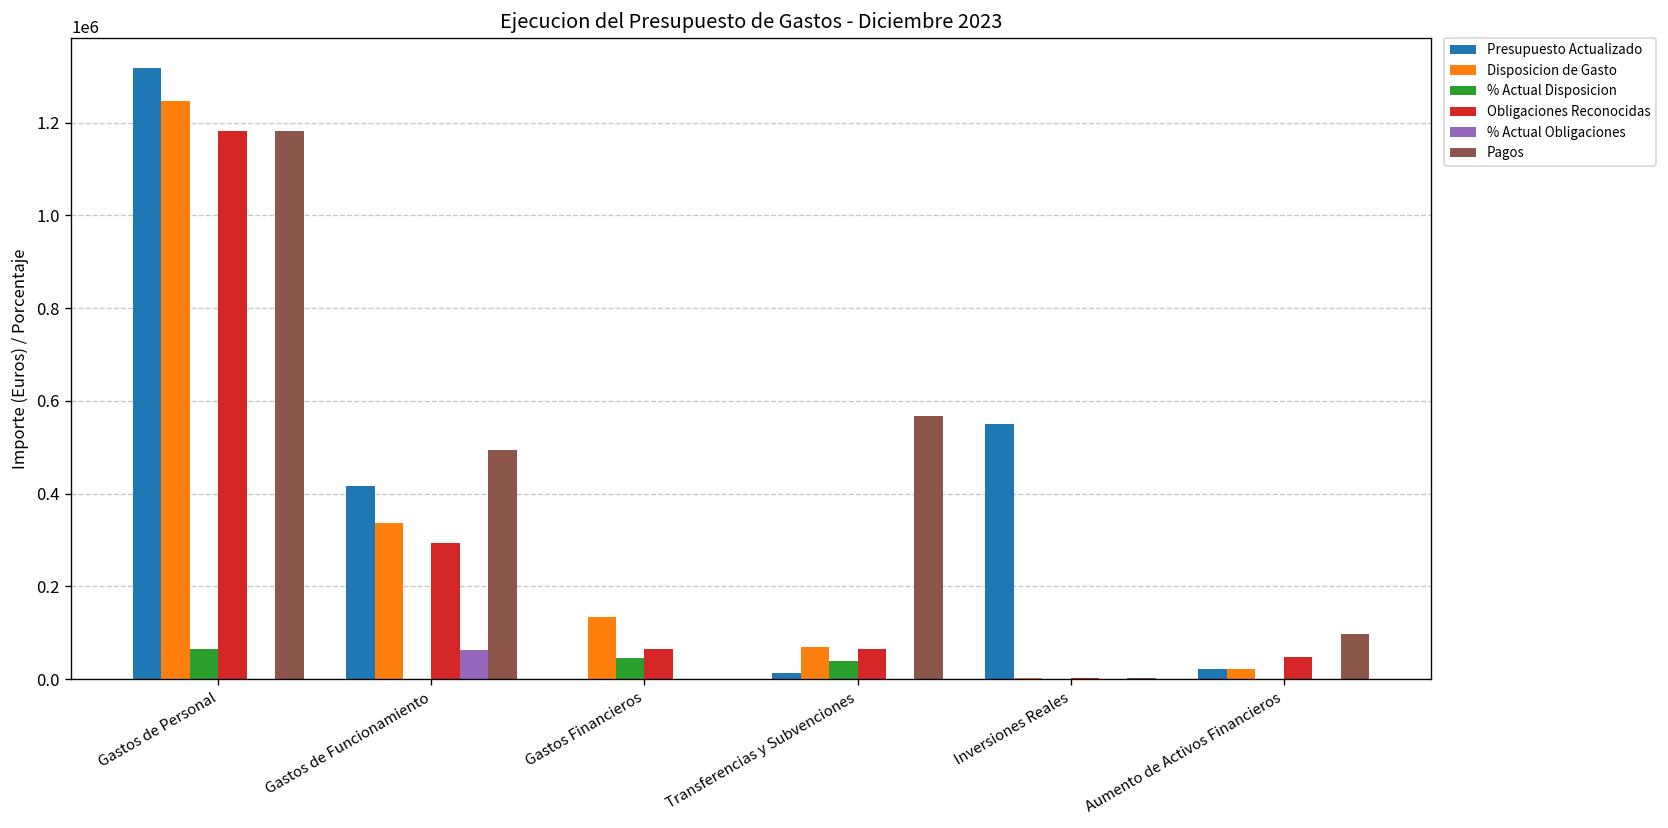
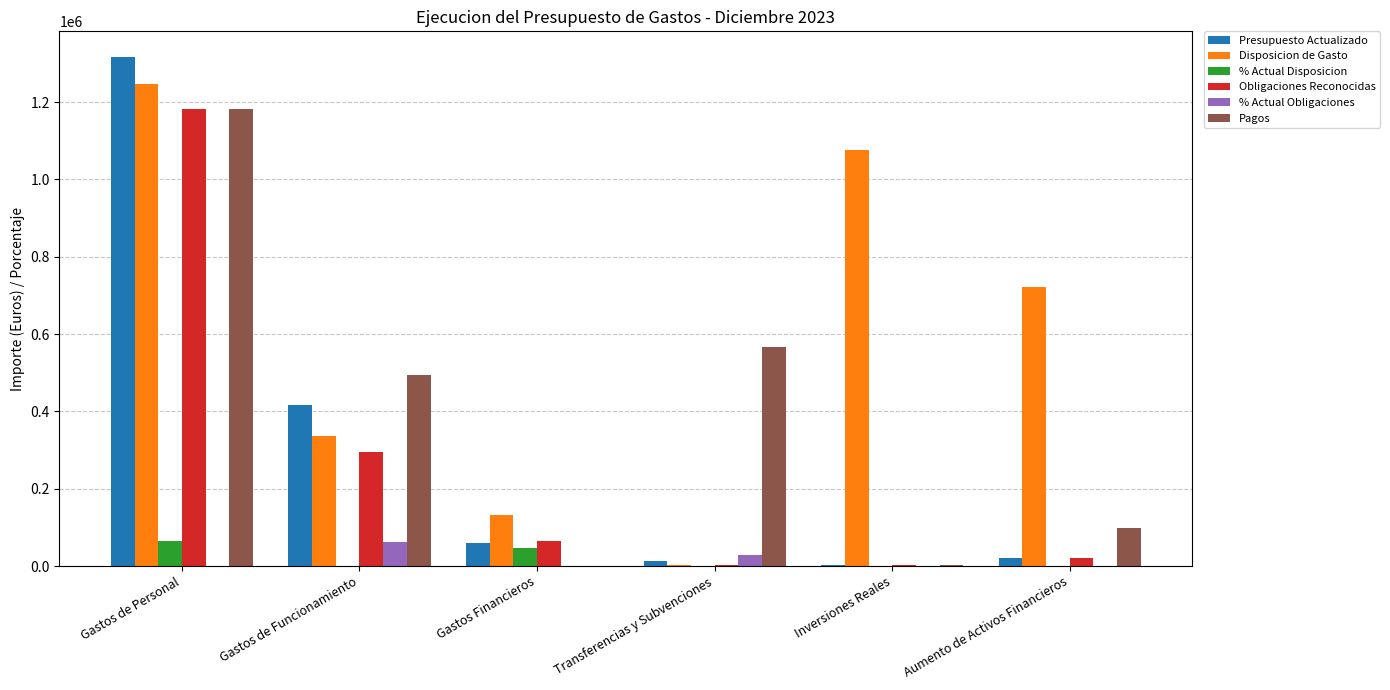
Presupuesto Actualizado, Gastos Financieros: 0 -> 60000
Disposicion de Gasto, Transferencias y Subvenciones: 70000 -> 0
% Actual Disposicion, Transferencias y Subvenciones: 40000 -> 0
Obligaciones Reconocidas, Transferencias y Subvenciones: 70000 -> 0
% Actual Obligaciones, Transferencias y Subvenciones: 0 -> 30000
Presupuesto Actualizado, Inversiones Reales: 550000 -> 0
Disposicion de Gasto, Inversiones Reales: 0 -> 1080000
Disposicion de Gasto, Aumento de Activos Financieros: 20000 -> 720000
Obligaciones Reconocidas, Aumento de Activos Financieros: 50000 -> 20000
